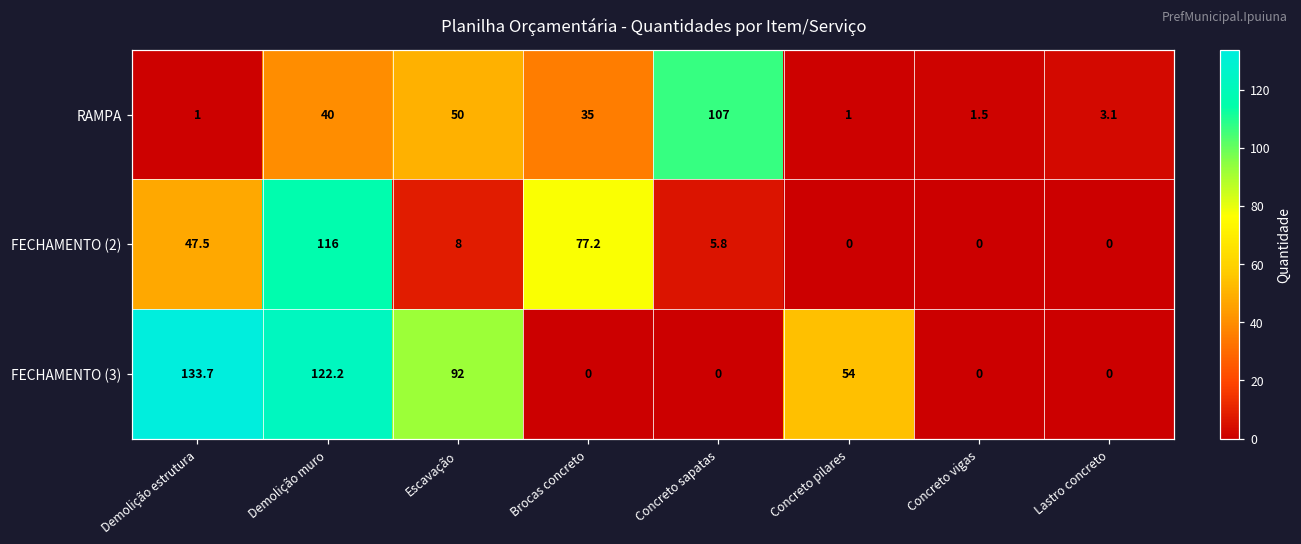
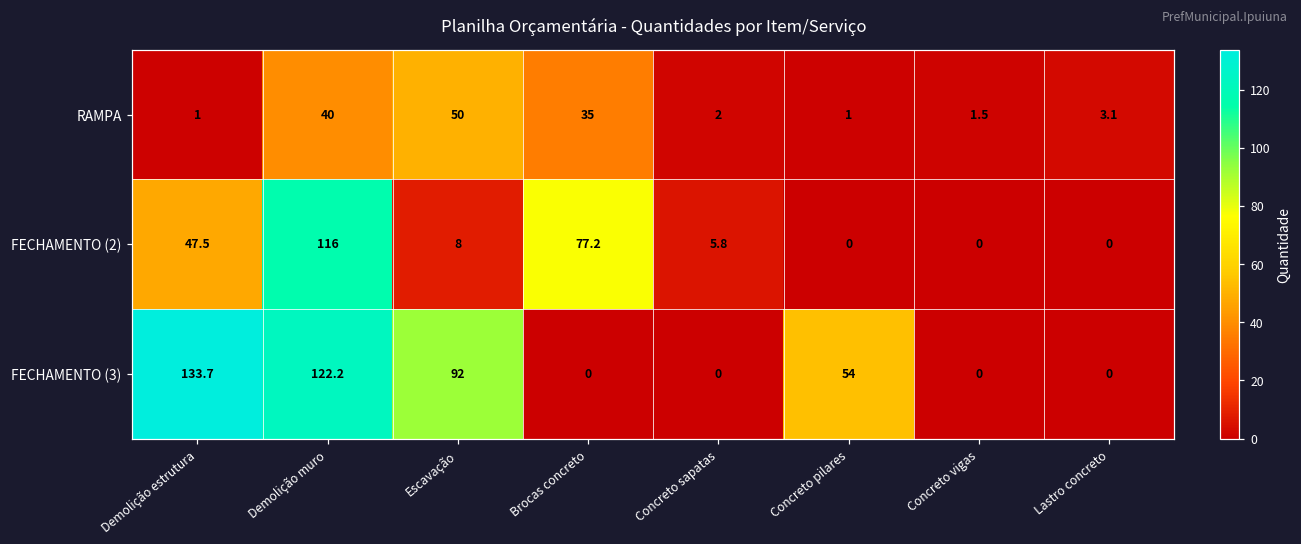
RAMPA, Concreto sapatas: 107 -> 2
